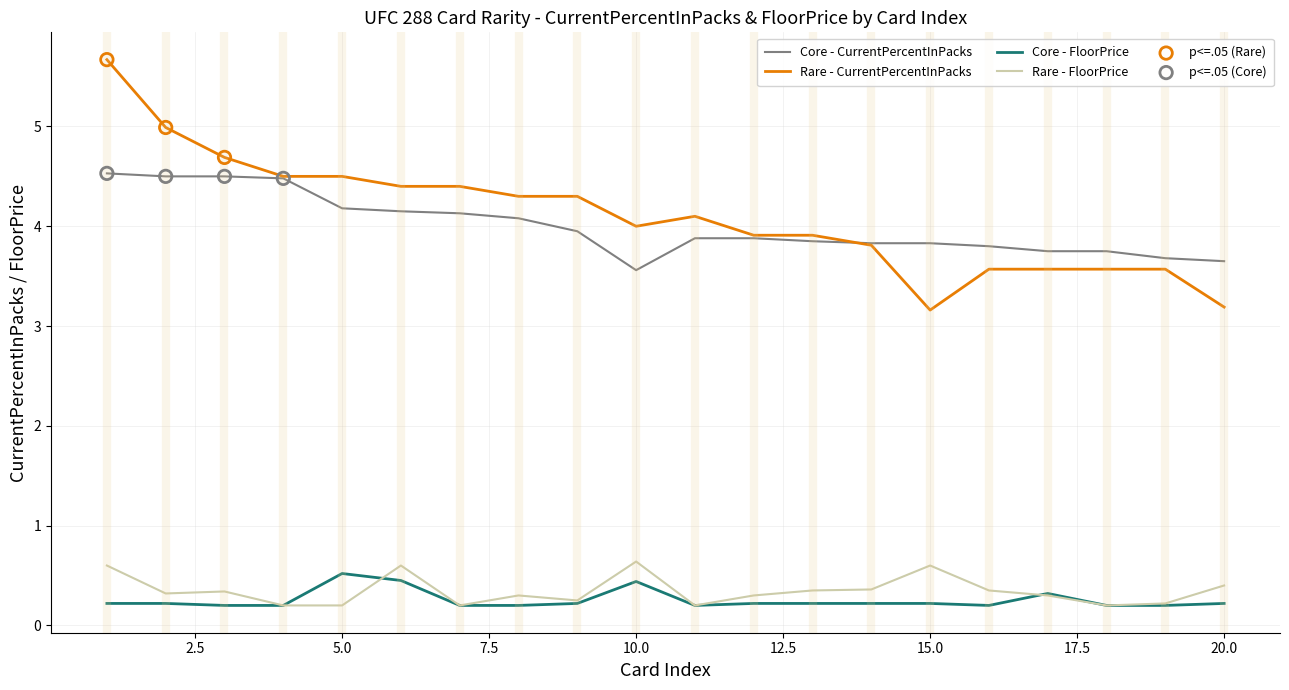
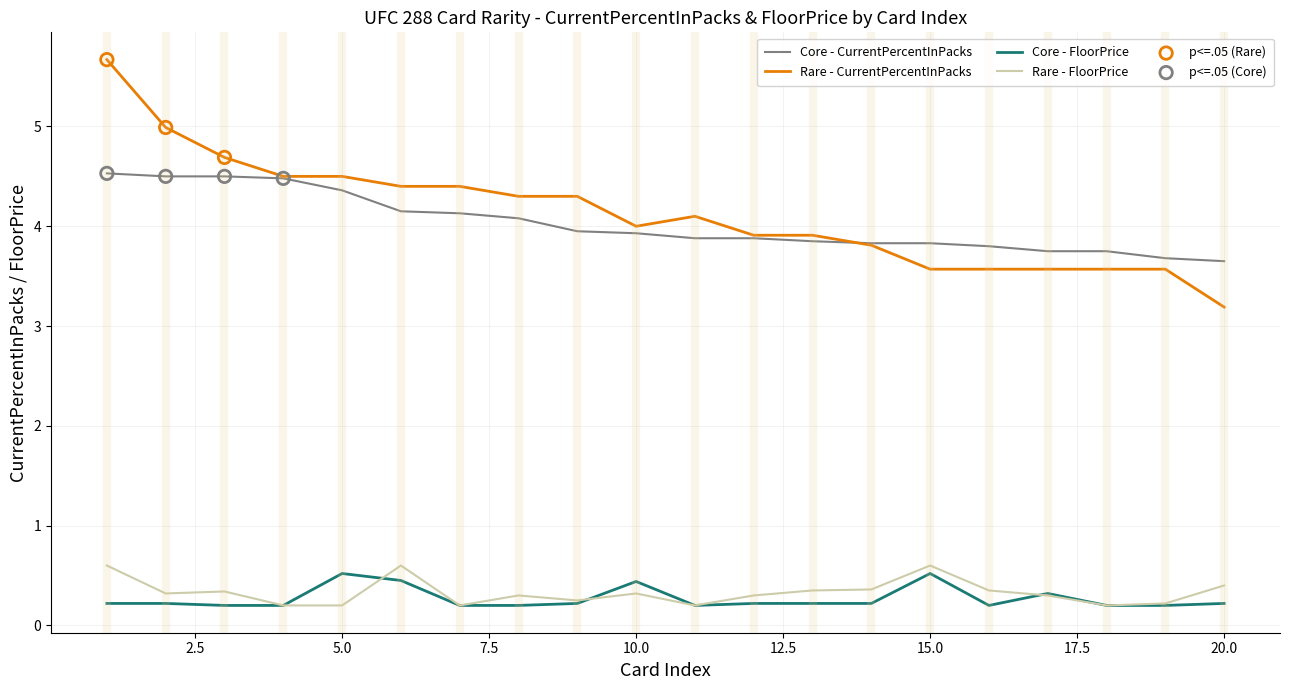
Core - CurrentPercentInPacks, 5.0: 4.2 -> 4.4
Core - CurrentPercentInPacks, 10.0: 3.6 -> 3.9
Rare - FloorPrice, 10.0: 0.6 -> 0.3
Rare - CurrentPercentInPacks, 15.0: 3.2 -> 3.6
Core - FloorPrice, 15.0: 0.2 -> 0.5
